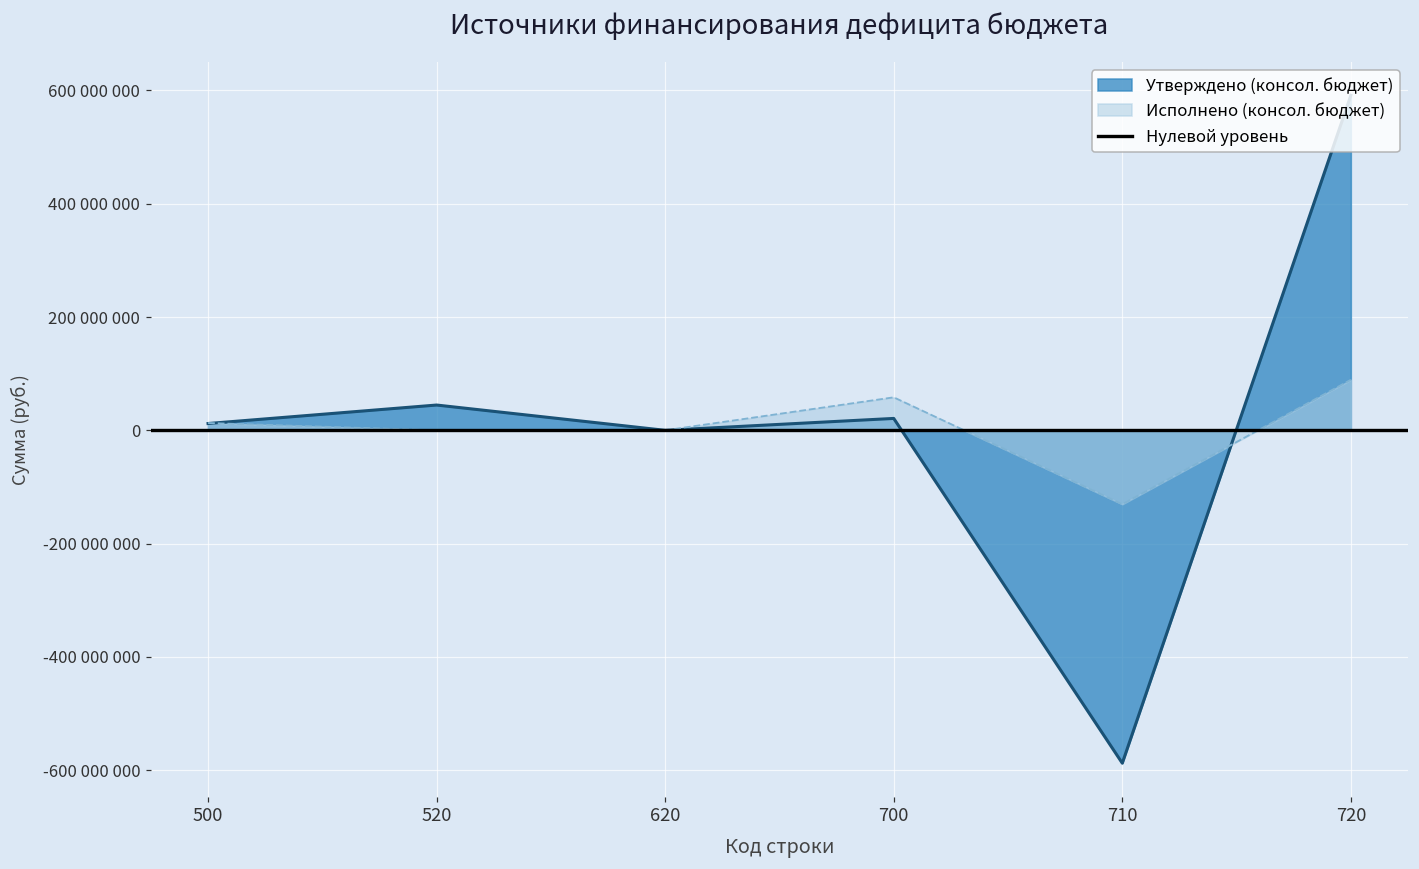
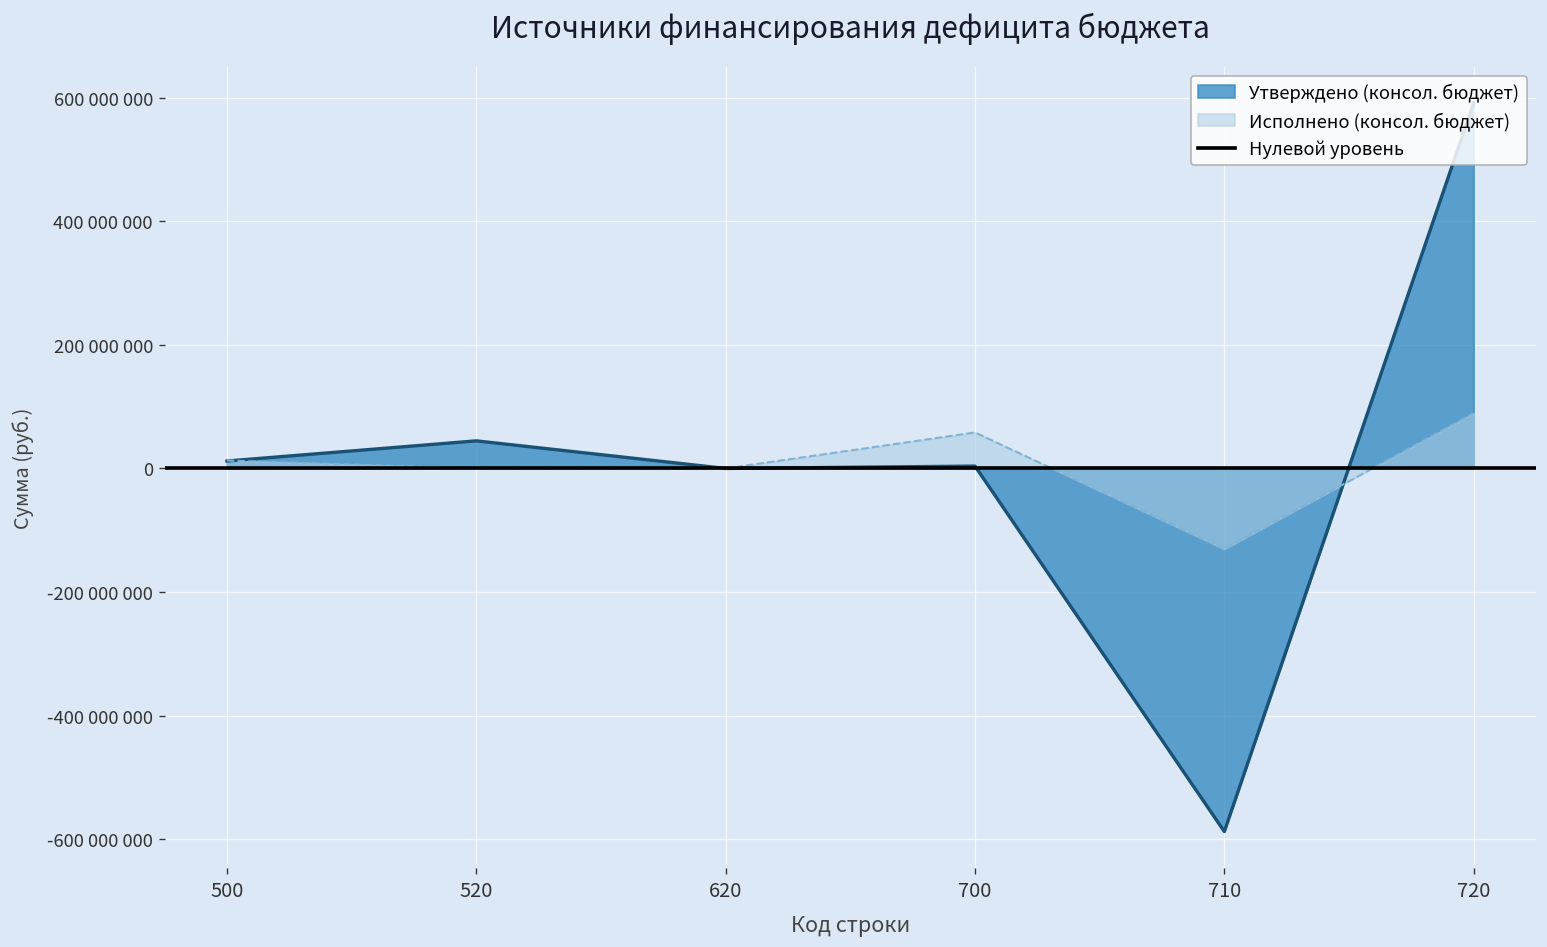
Утверждено (консол. бюджет), 700: 20000000 -> 0
